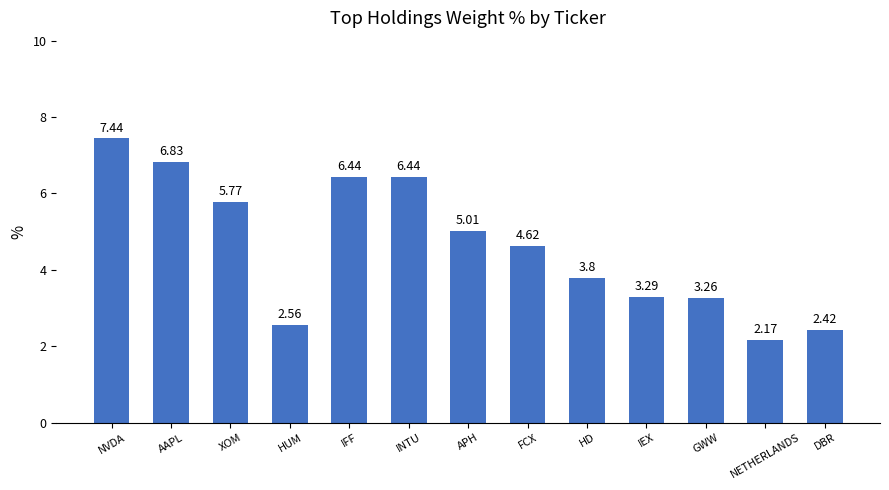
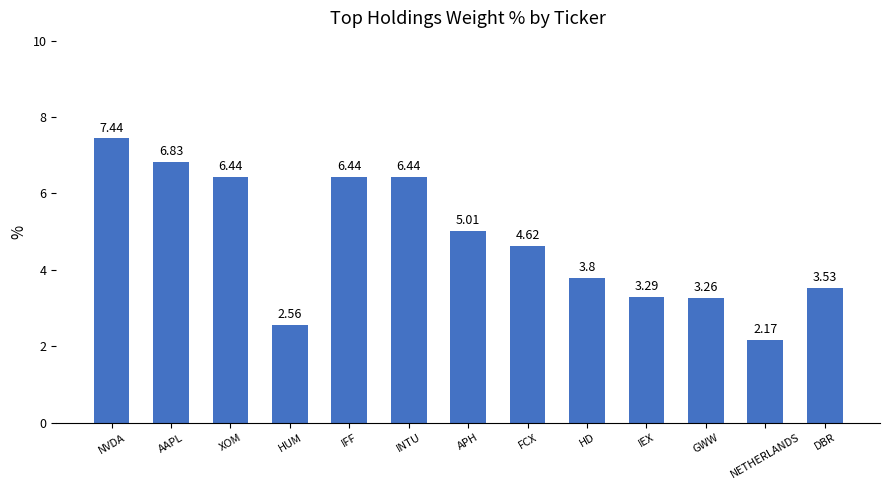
XOM: 5.77 -> 6.44
DBR: 2.42 -> 3.53
